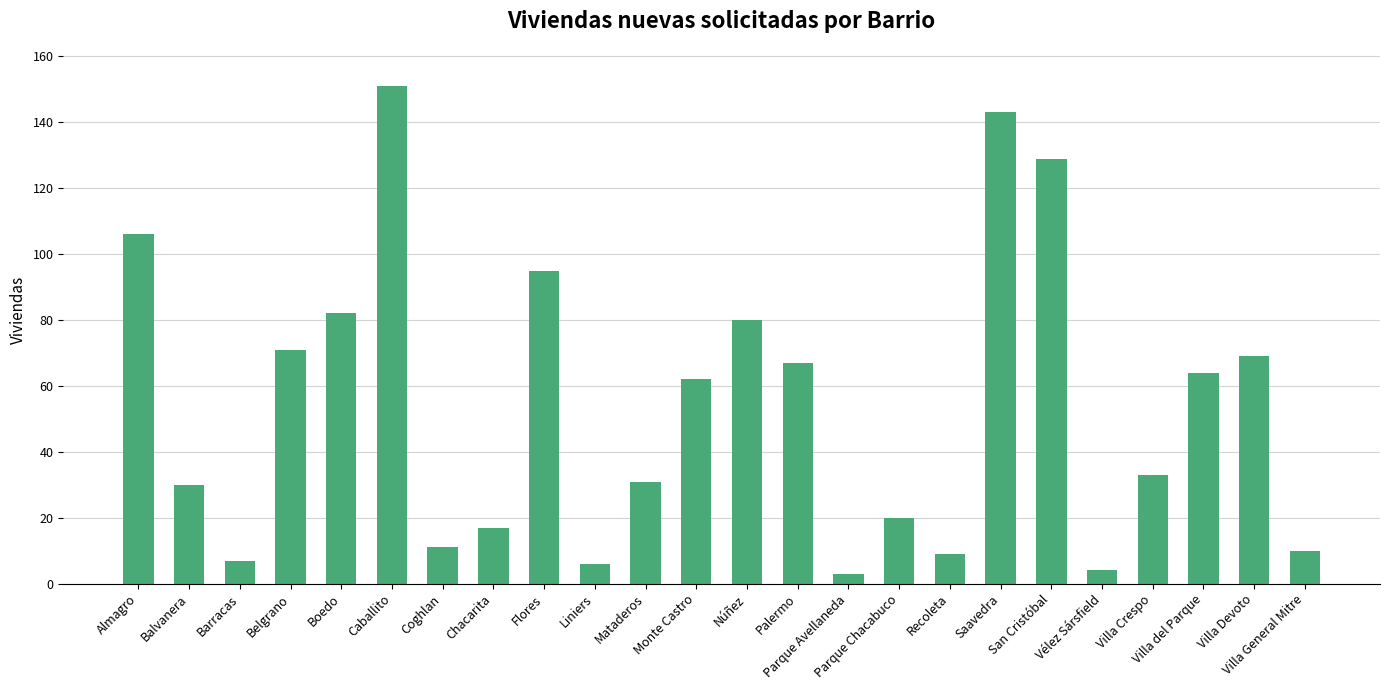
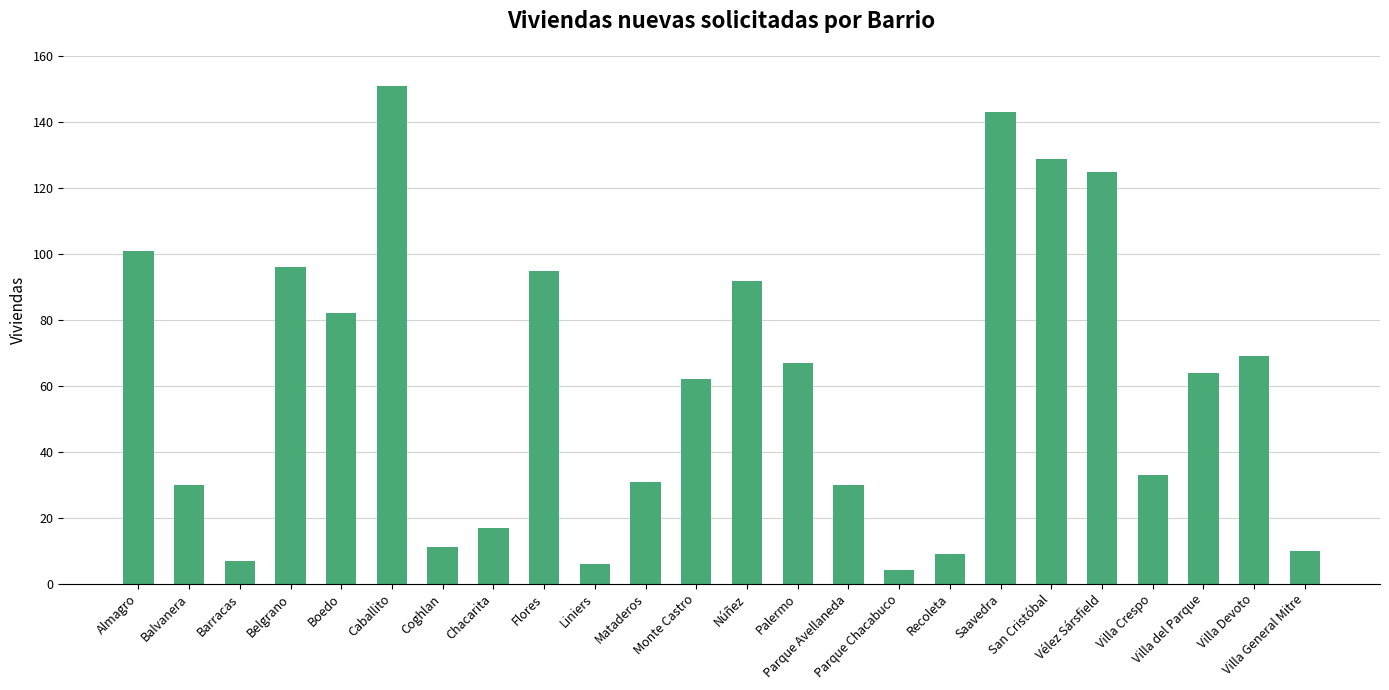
Almagro: 106 -> 101
Belgrano: 71 -> 96
Núñez: 80 -> 92
Parque Avellaneda: 3 -> 30
Parque Chacabuco: 20 -> 4
Vélez Sársfield: 4 -> 125
